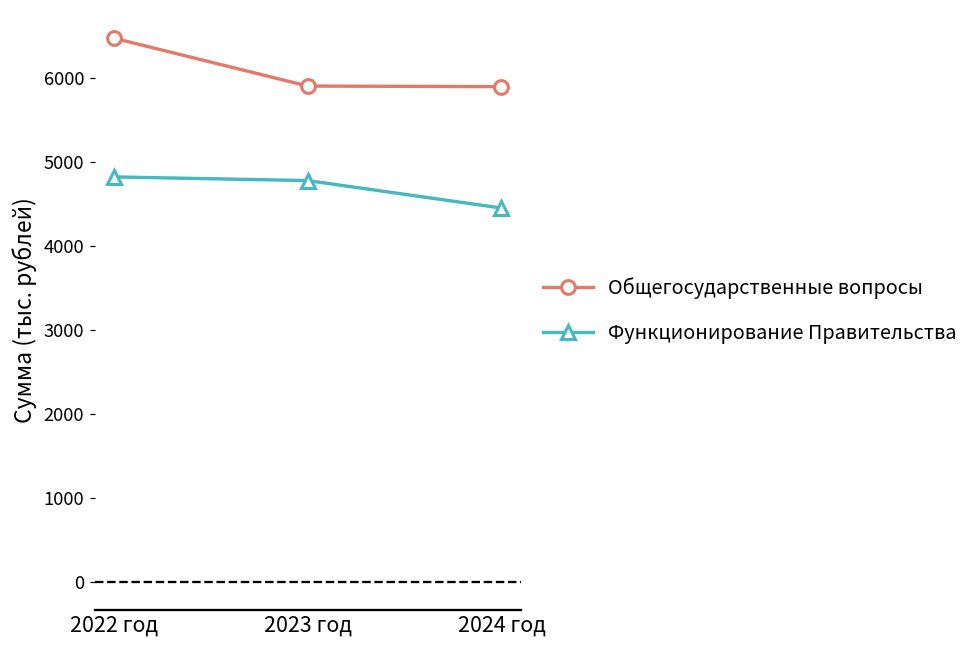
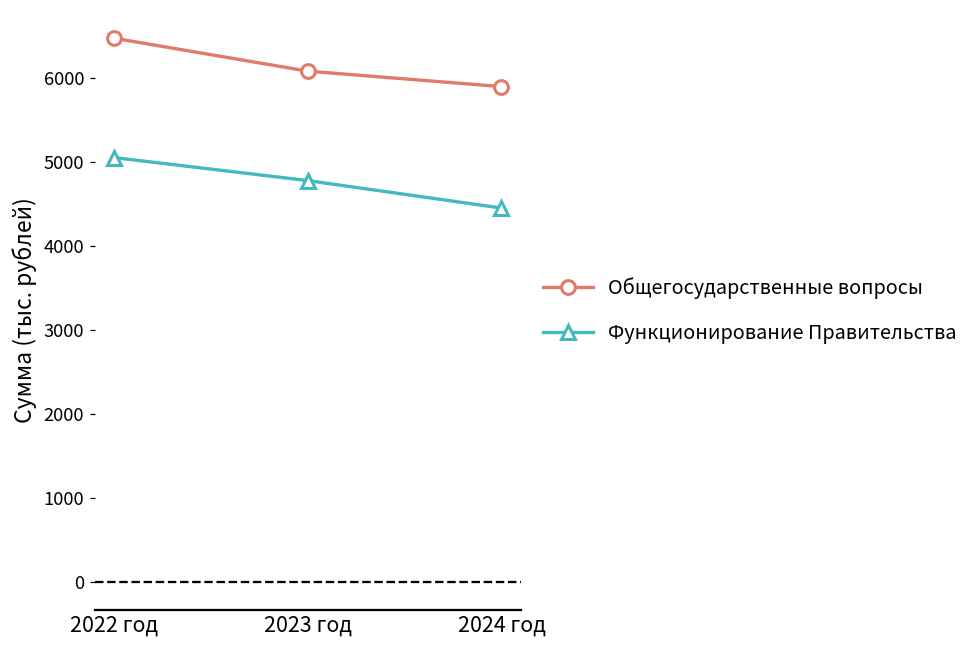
Функционирование Правительства, 2022 год: 4800 -> 5100
Общегосударственные вопросы, 2023 год: 5900 -> 6100
